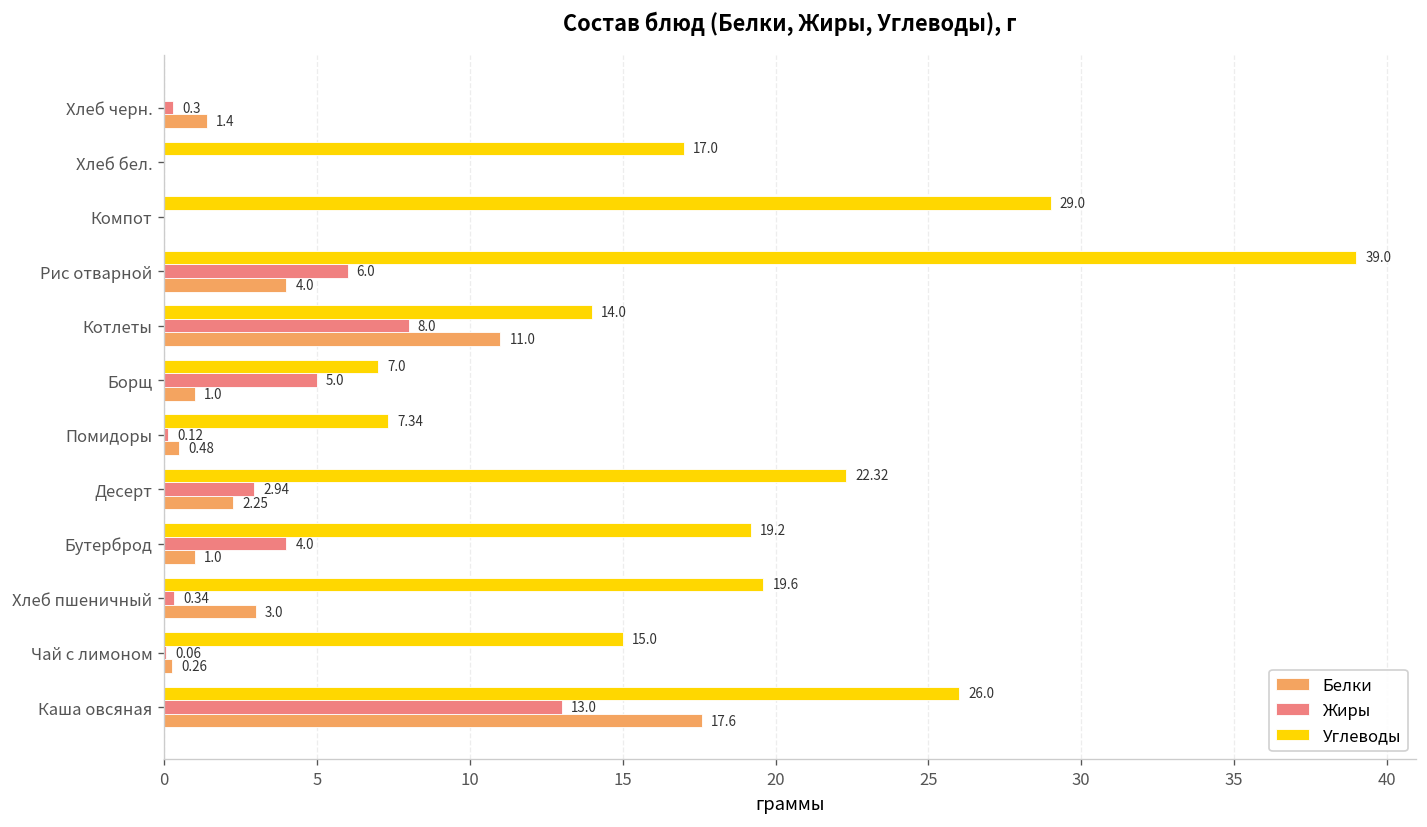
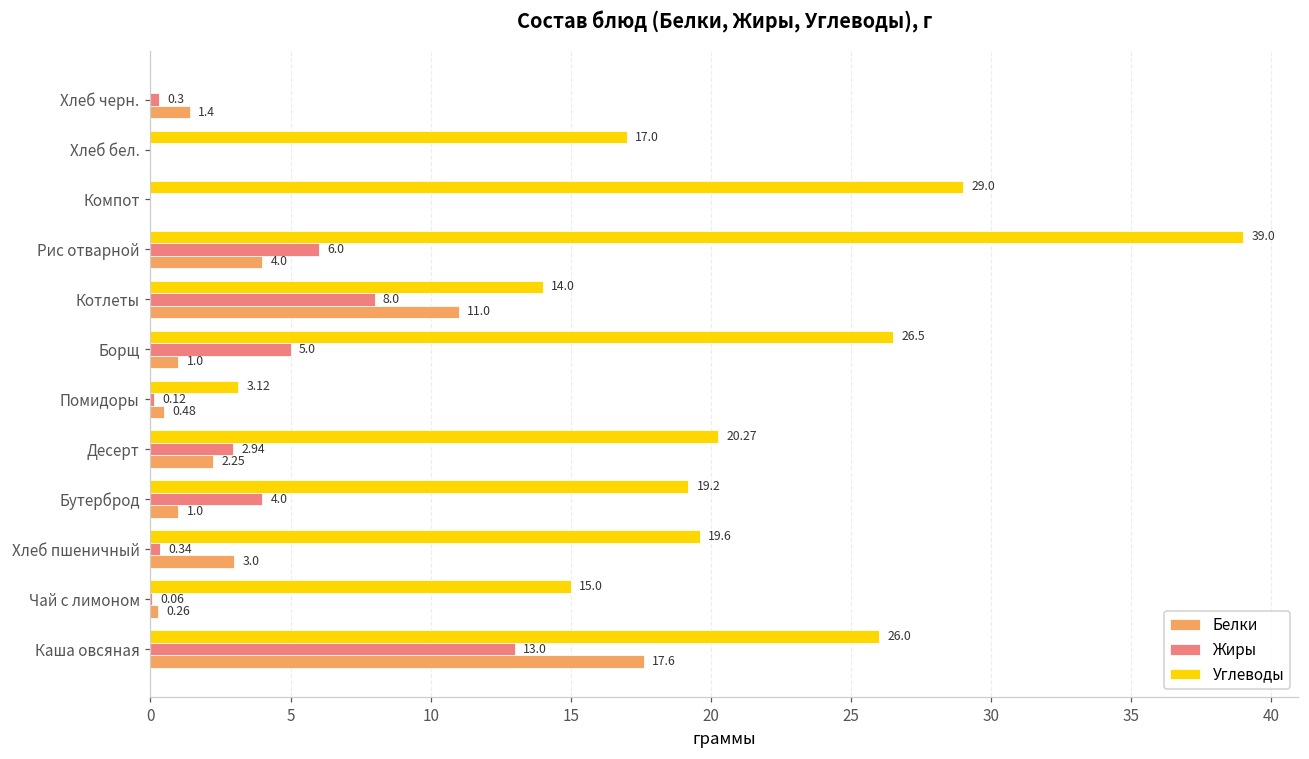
Углеводы, Борщ: 7.0 -> 26.5
Углеводы, Помидоры: 7.34 -> 3.12
Углеводы, Десерт: 22.32 -> 20.27
